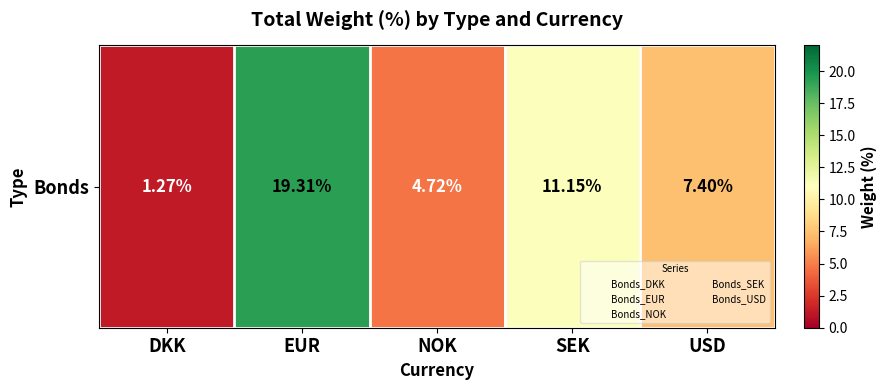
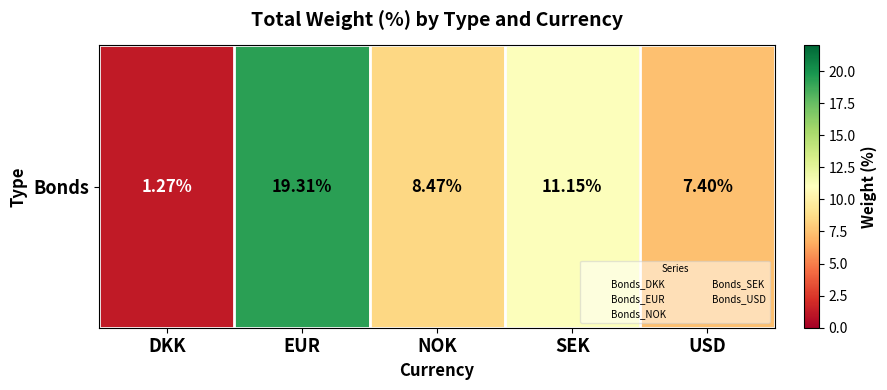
Bonds, NOK: 4.72% -> 8.47%
